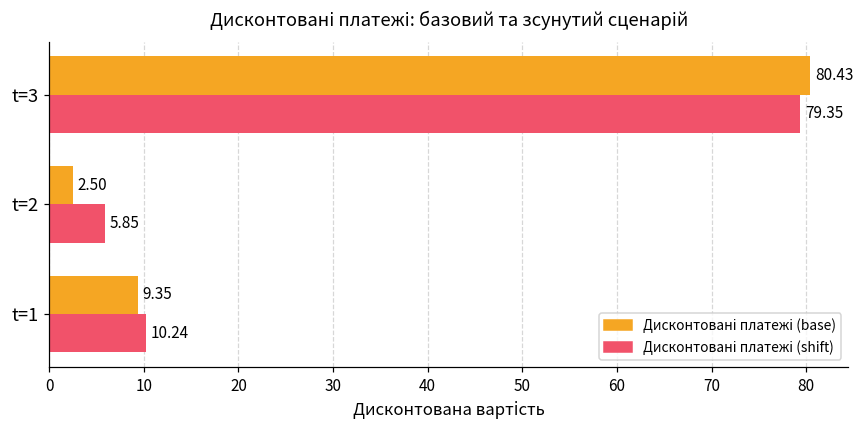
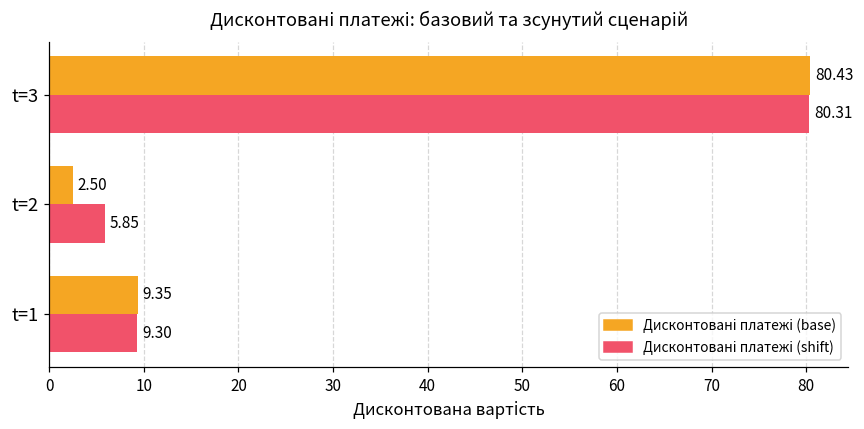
Дисконтовані платежі (shift), t=3: 79.35 -> 80.31
Дисконтовані платежі (shift), t=1: 10.24 -> 9.30
